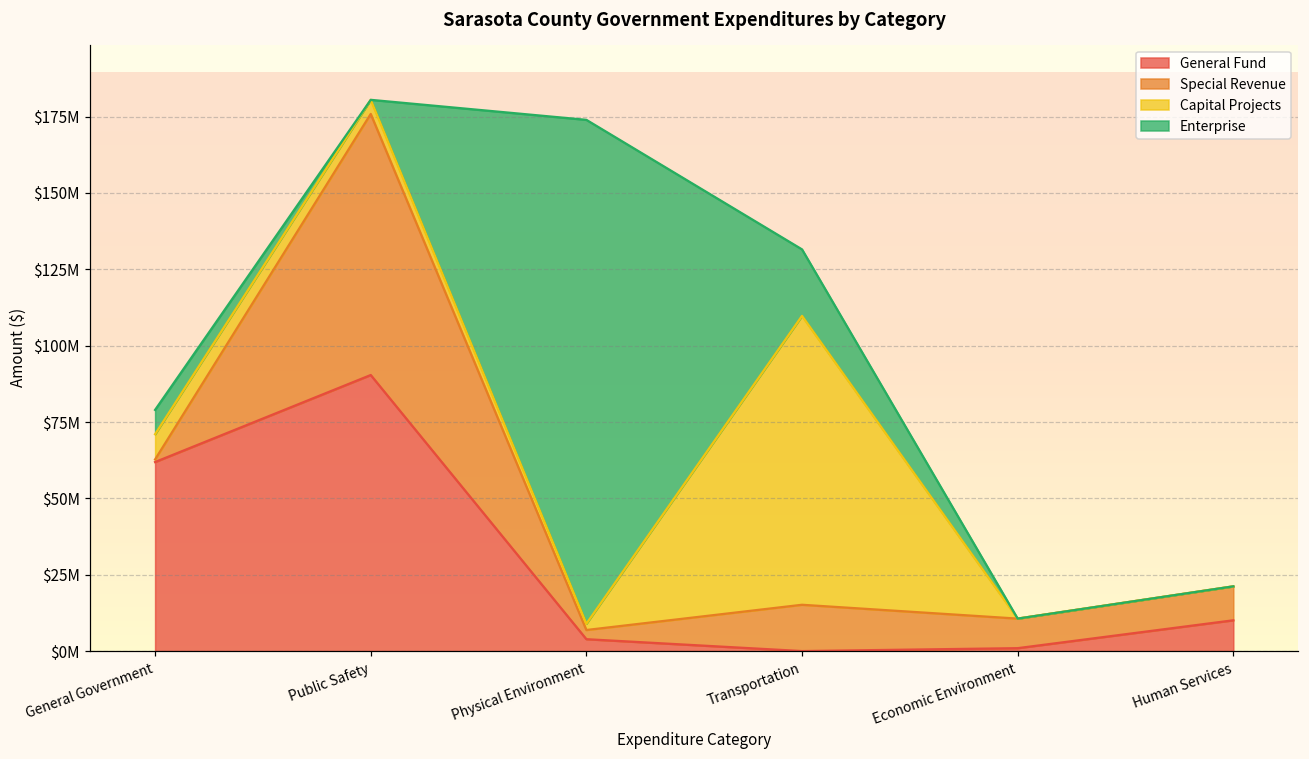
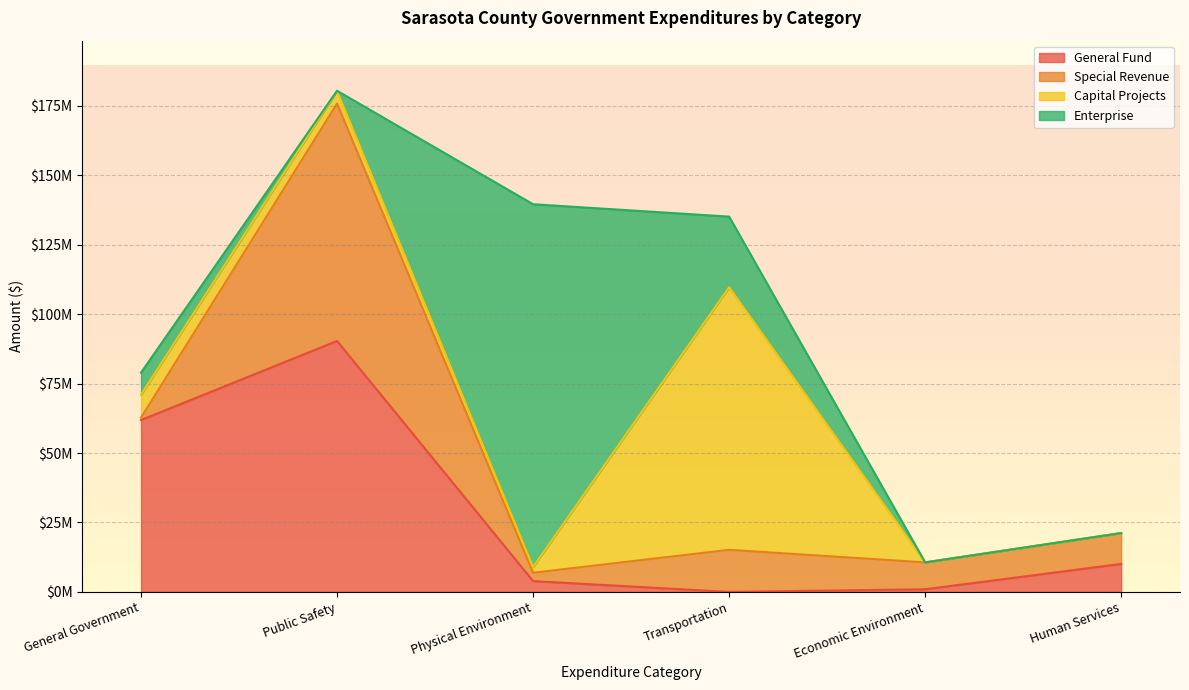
Enterprise, Physical Environment: $165000000 -> $131000000
Enterprise, Transportation: $22000000 -> $25000000
